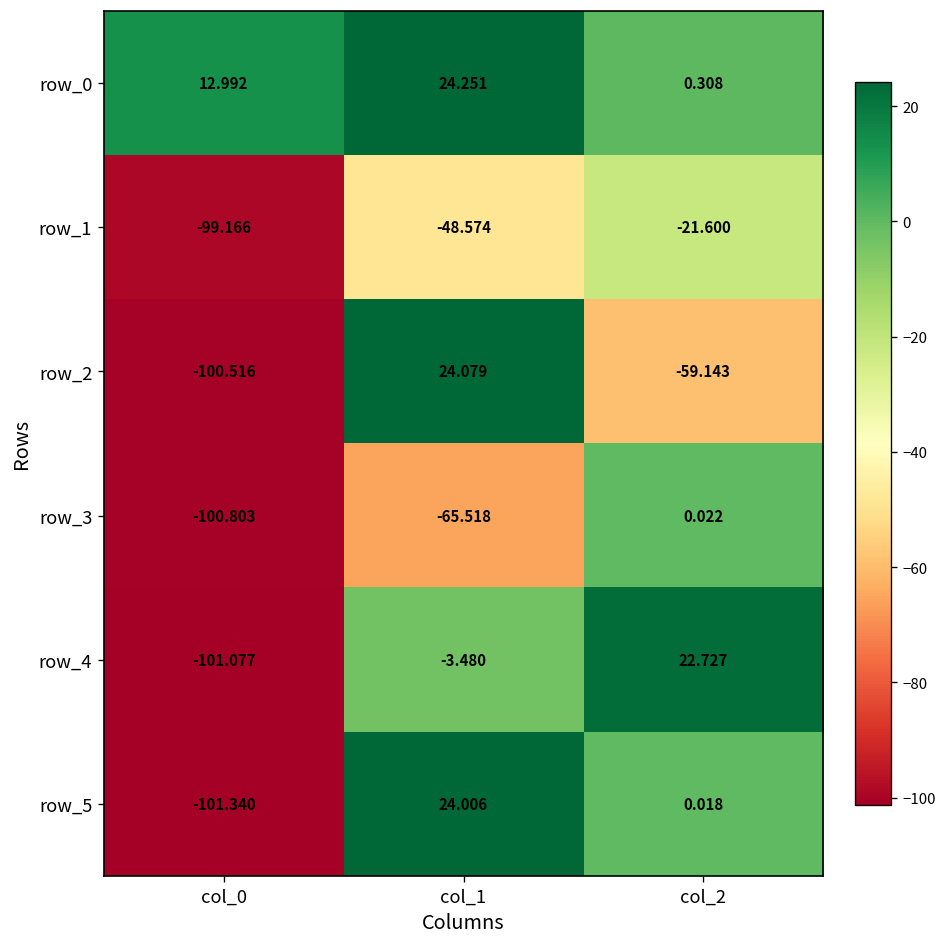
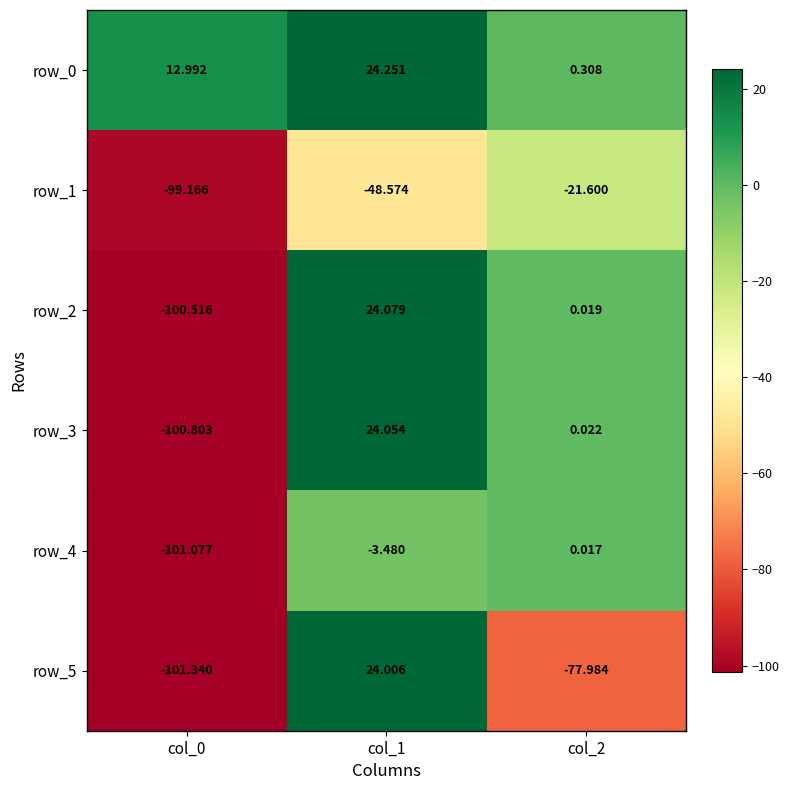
row_2, col_2: -59.143 -> 0.019
row_3, col_1: -65.518 -> 24.054
row_4, col_2: 22.727 -> 0.017
row_5, col_2: 0.018 -> -77.984
